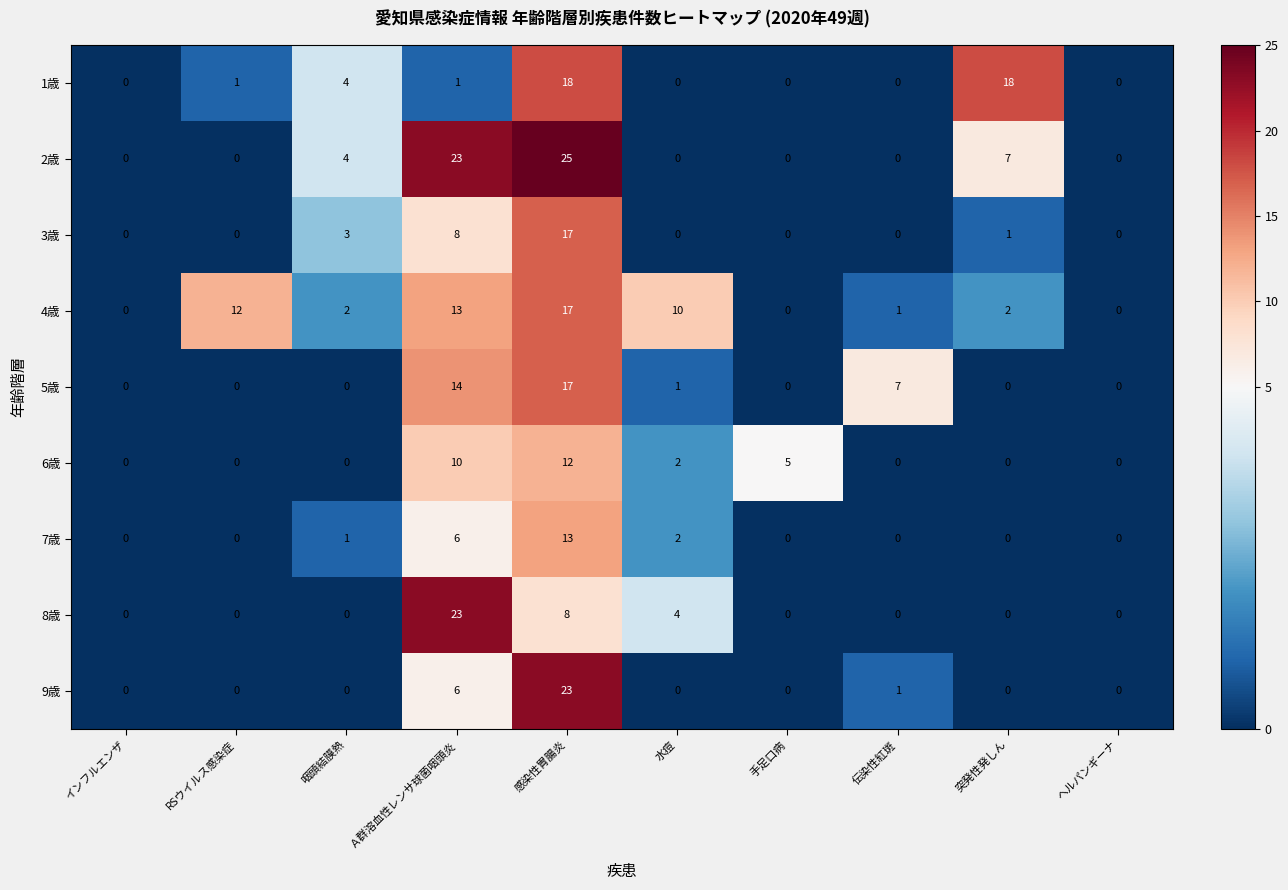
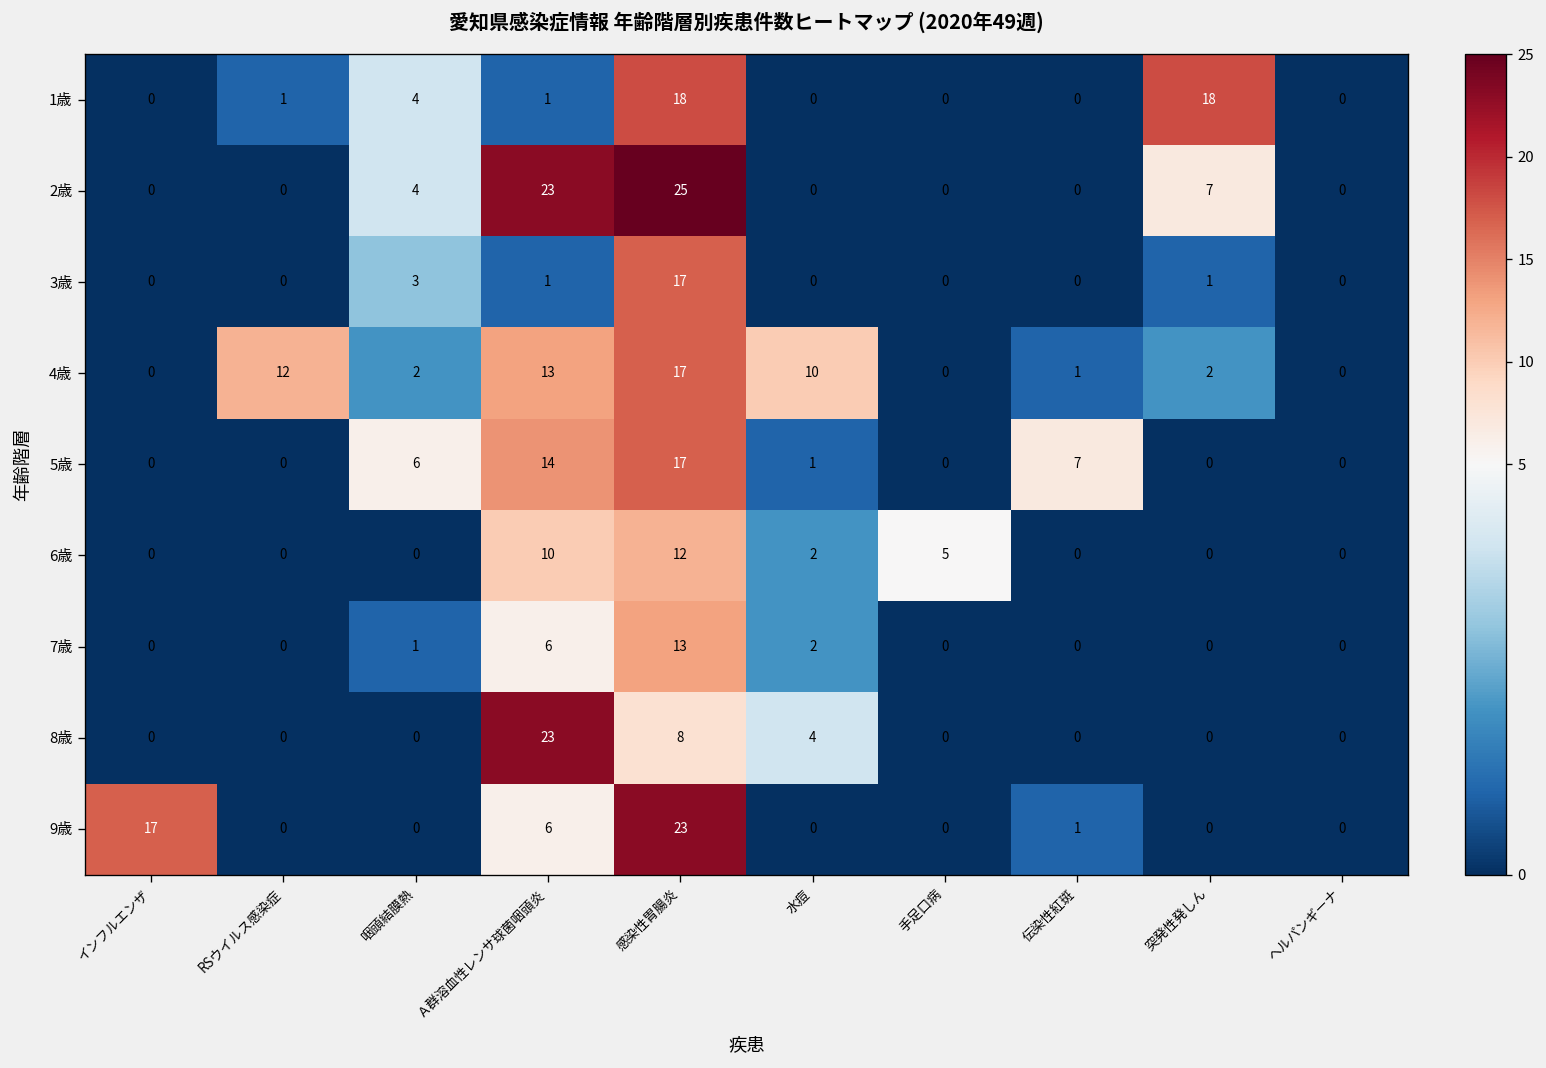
3歳, Ａ群溶血性レンサ球菌咽頭炎: 8 -> 1
5歳, 咽頭結膜熱: 0 -> 6
9歳, インフルエンザ: 0 -> 17
